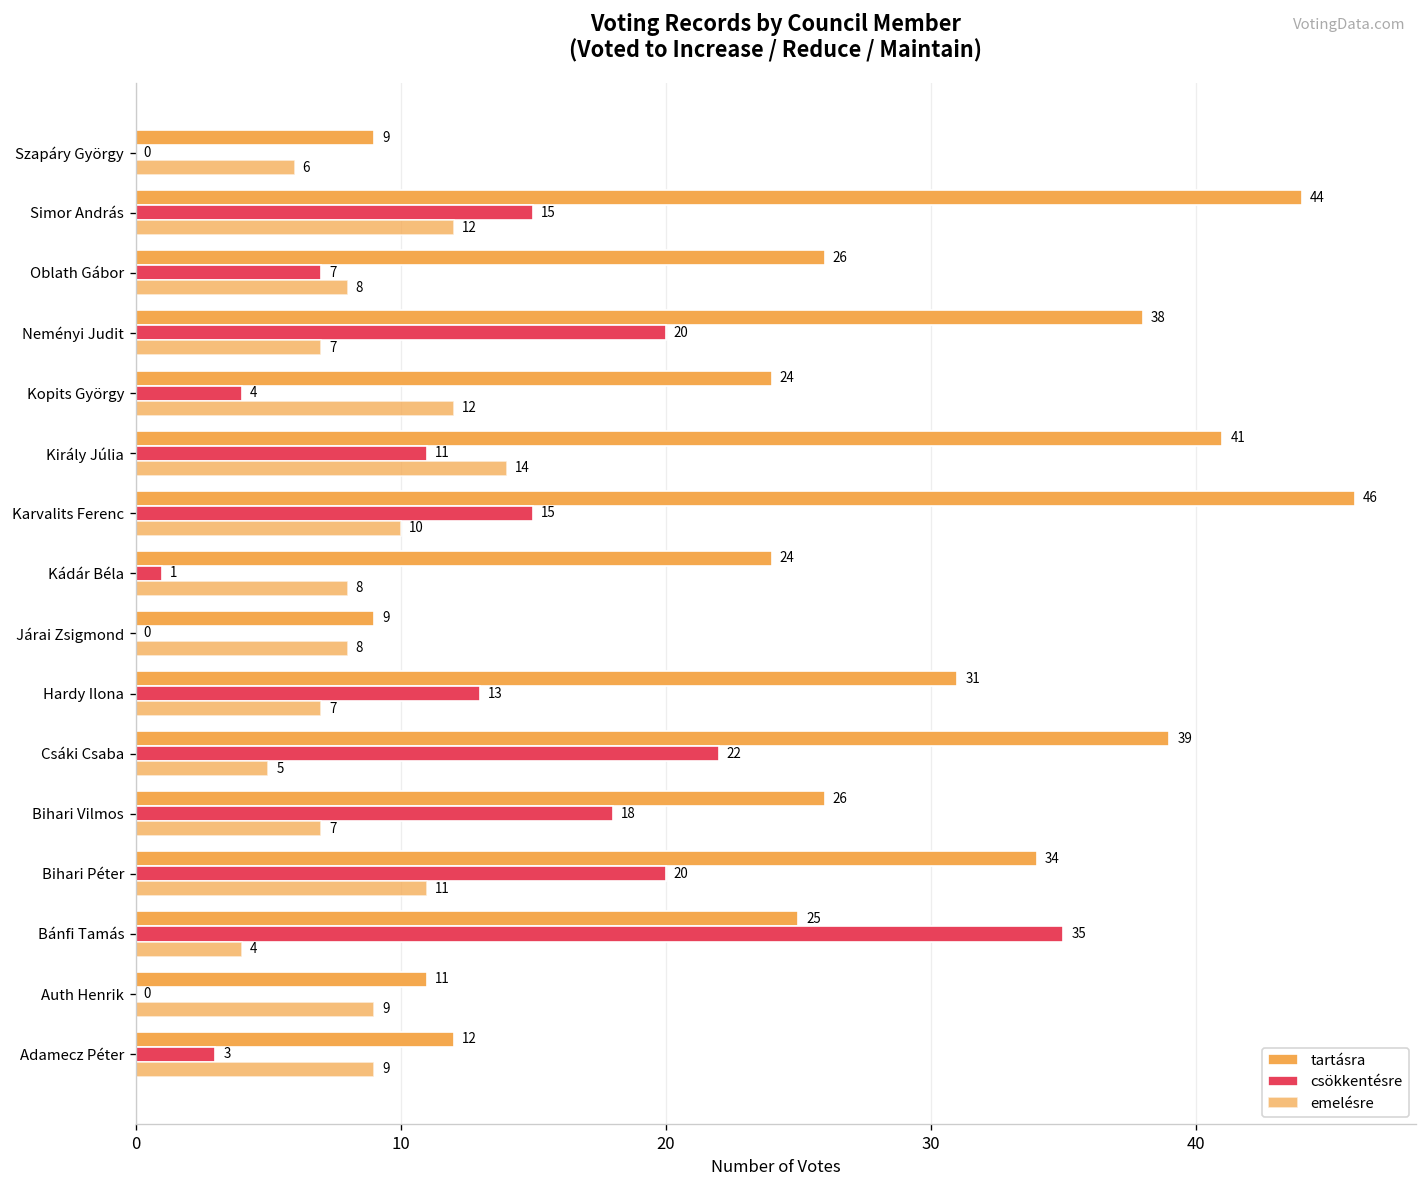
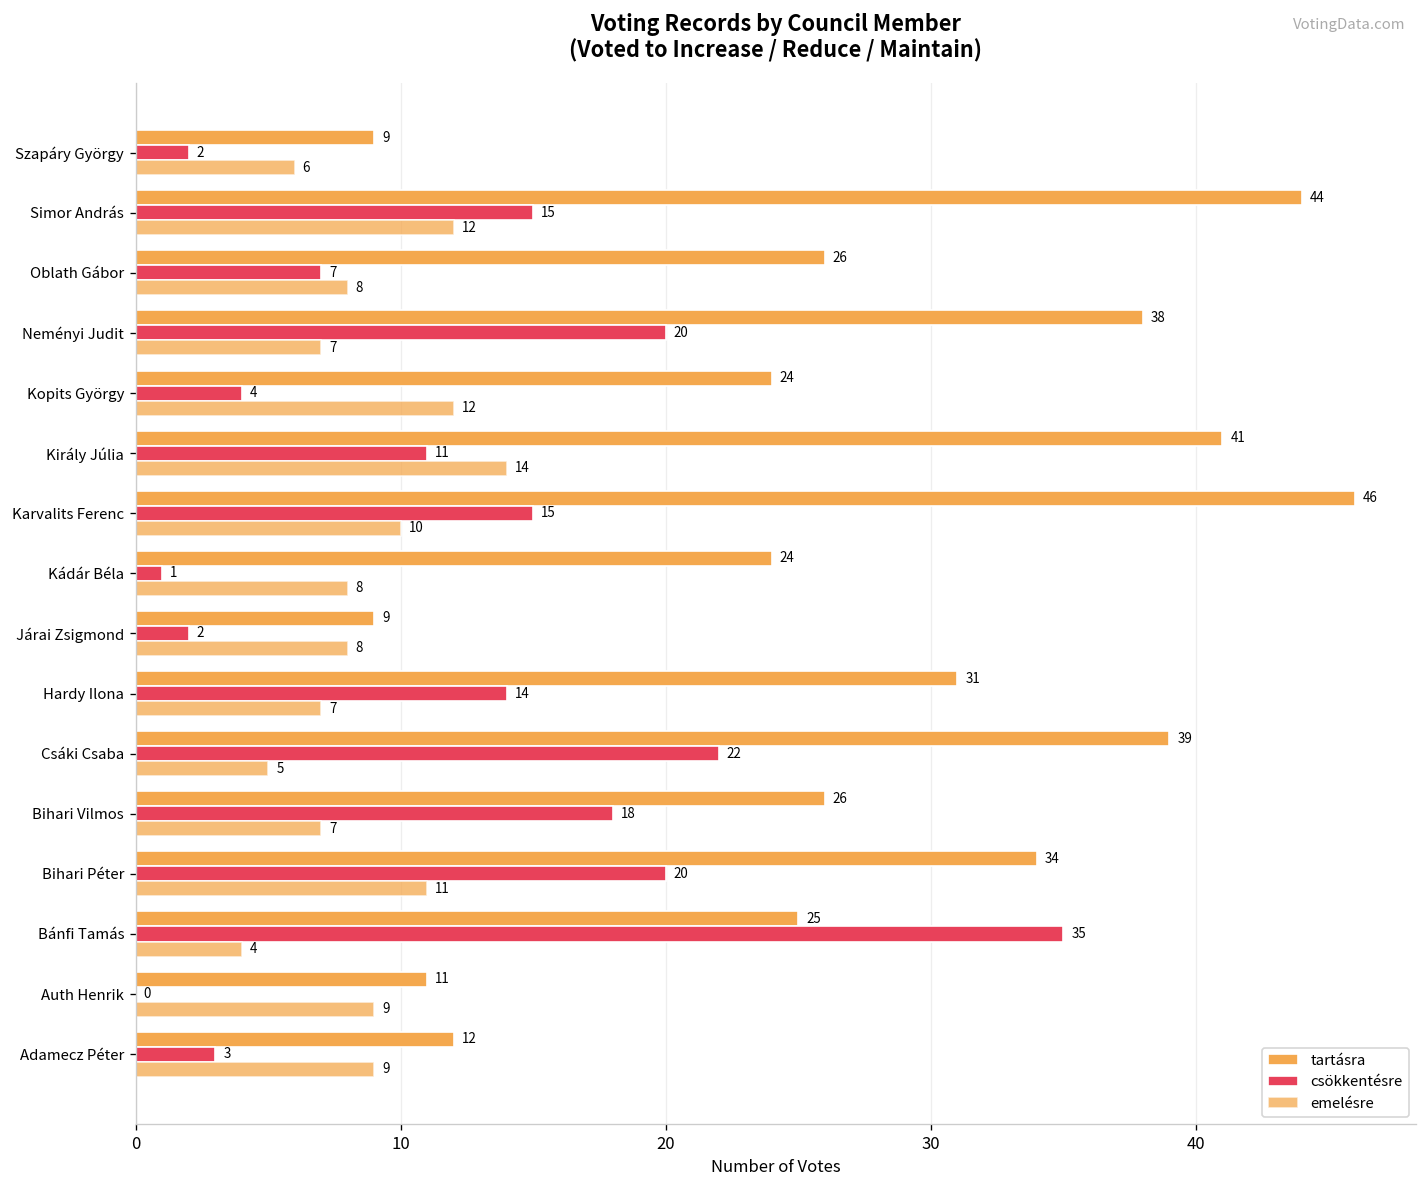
csökkentésre, Szapáry György: 0 -> 2
csökkentésre, Járai Zsigmond: 0 -> 2
csökkentésre, Hardy Ilona: 13 -> 14
